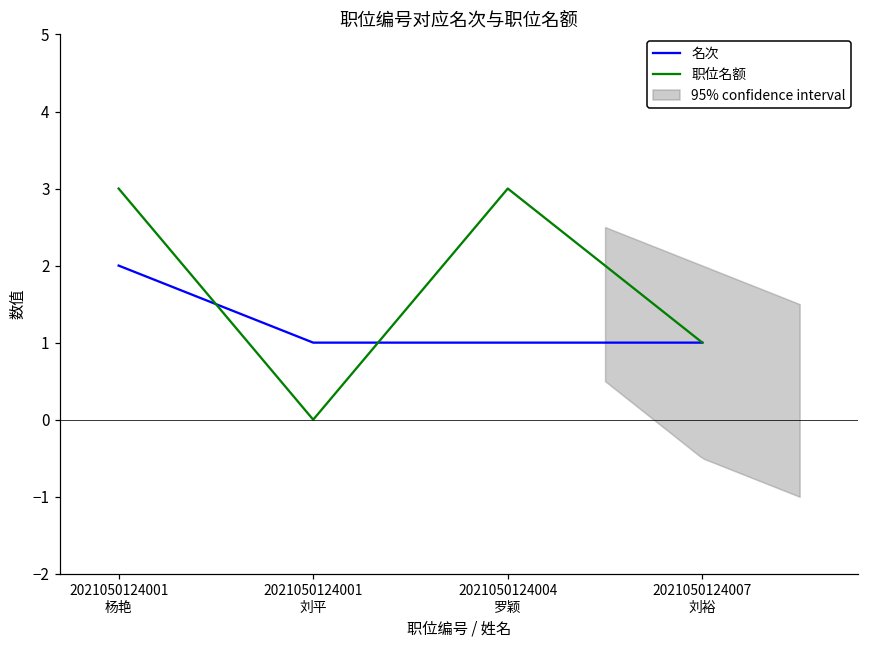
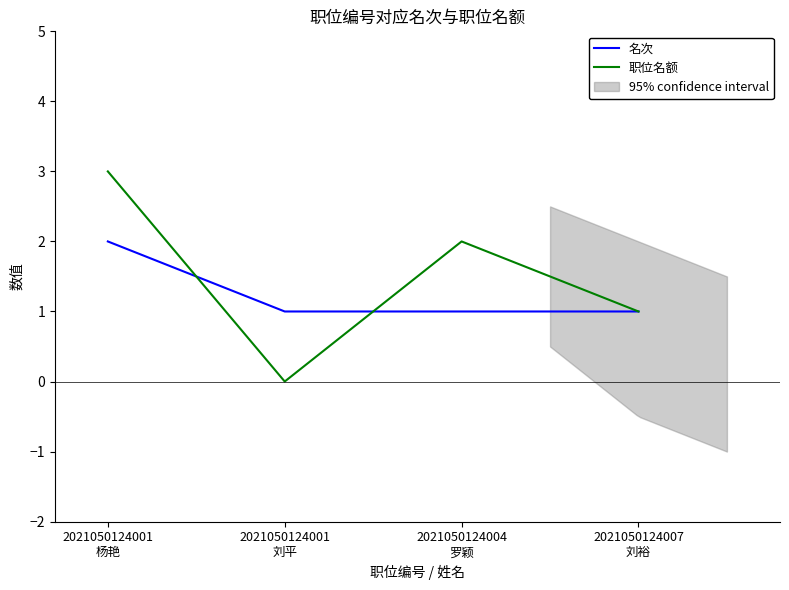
职位名额, 2021050124004 罗颖: 3 -> 2
